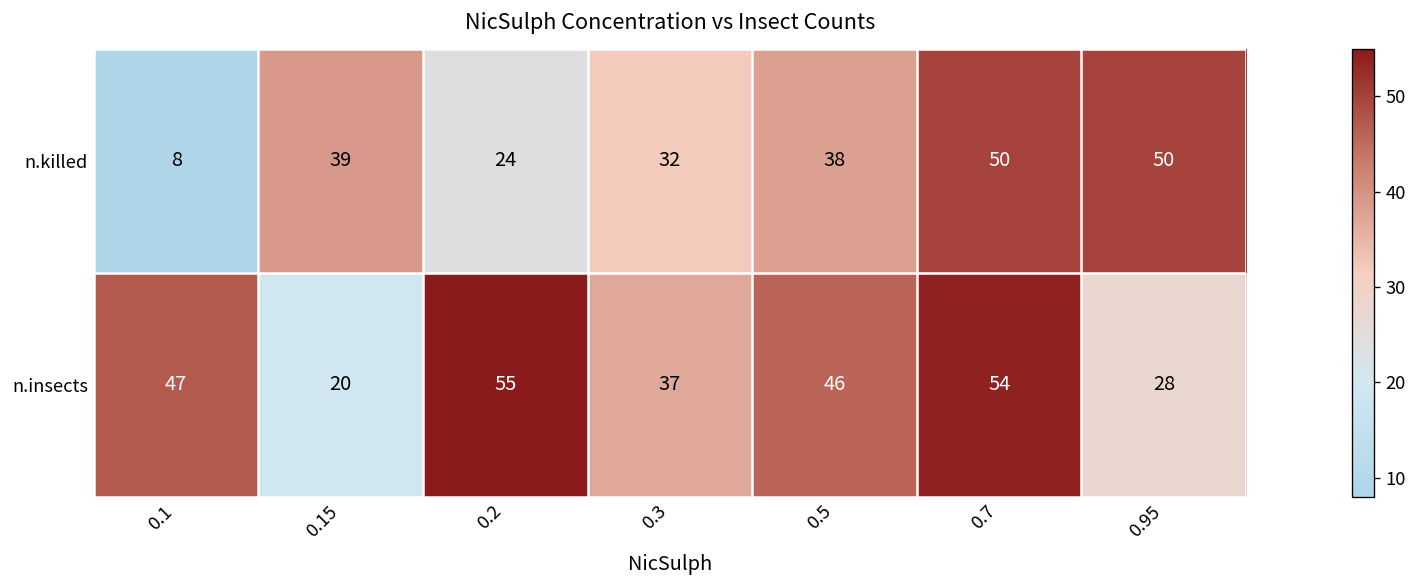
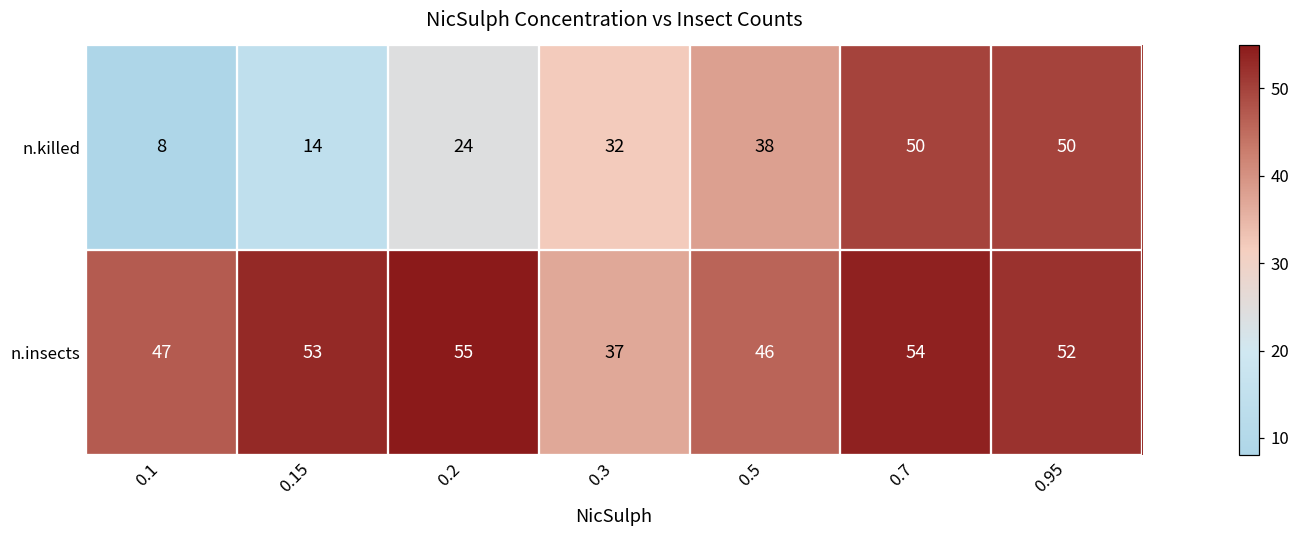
n.killed, 0.15: 39 -> 14
n.insects, 0.15: 20 -> 53
n.insects, 0.95: 28 -> 52
